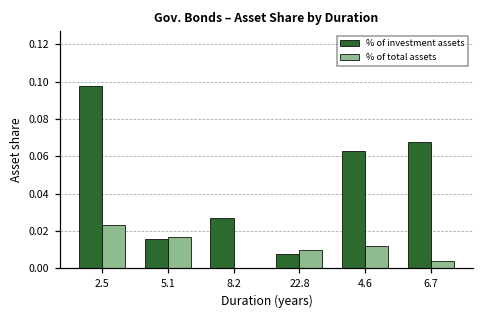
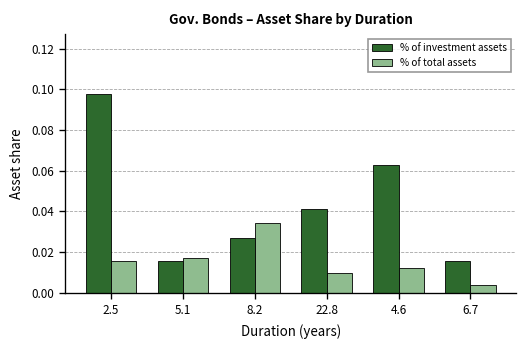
% of total assets, 2.5: 0.023 -> 0.016
% of total assets, 8.2: 0.000 -> 0.034
% of investment assets, 22.8: 0.008 -> 0.041
% of investment assets, 6.7: 0.068 -> 0.015
